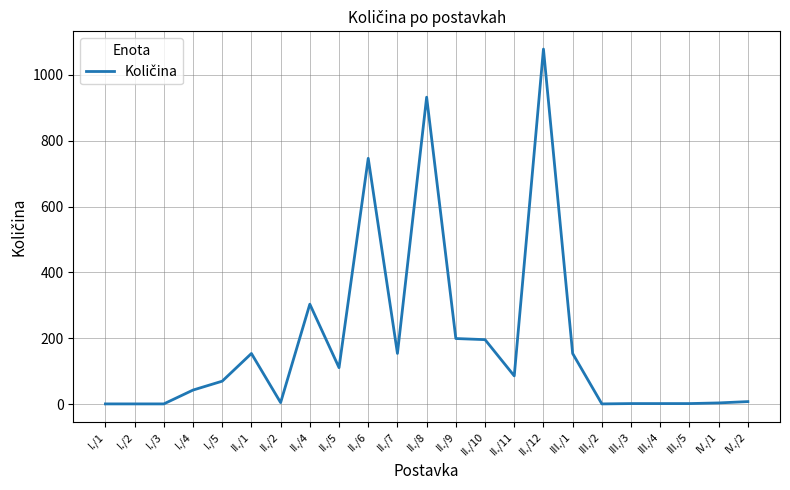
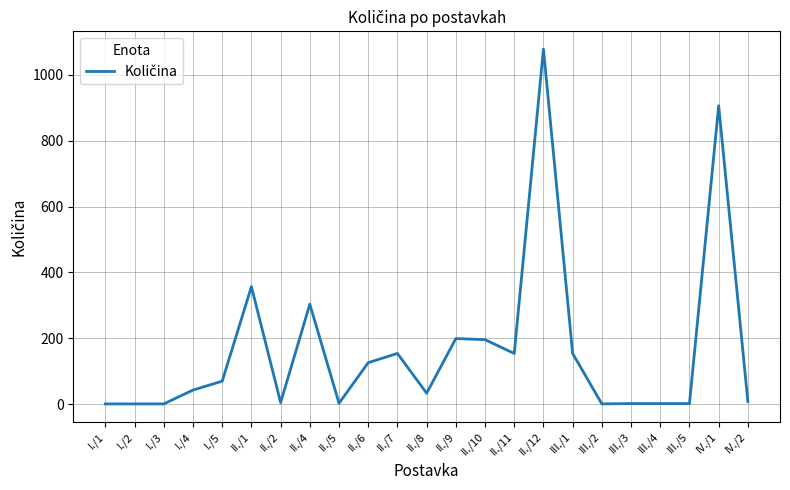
II./1: 150 -> 360
II./5: 110 -> 0
II./6: 750 -> 130
II./8: 930 -> 30
II./11: 90 -> 150
IV./1: 0 -> 910
